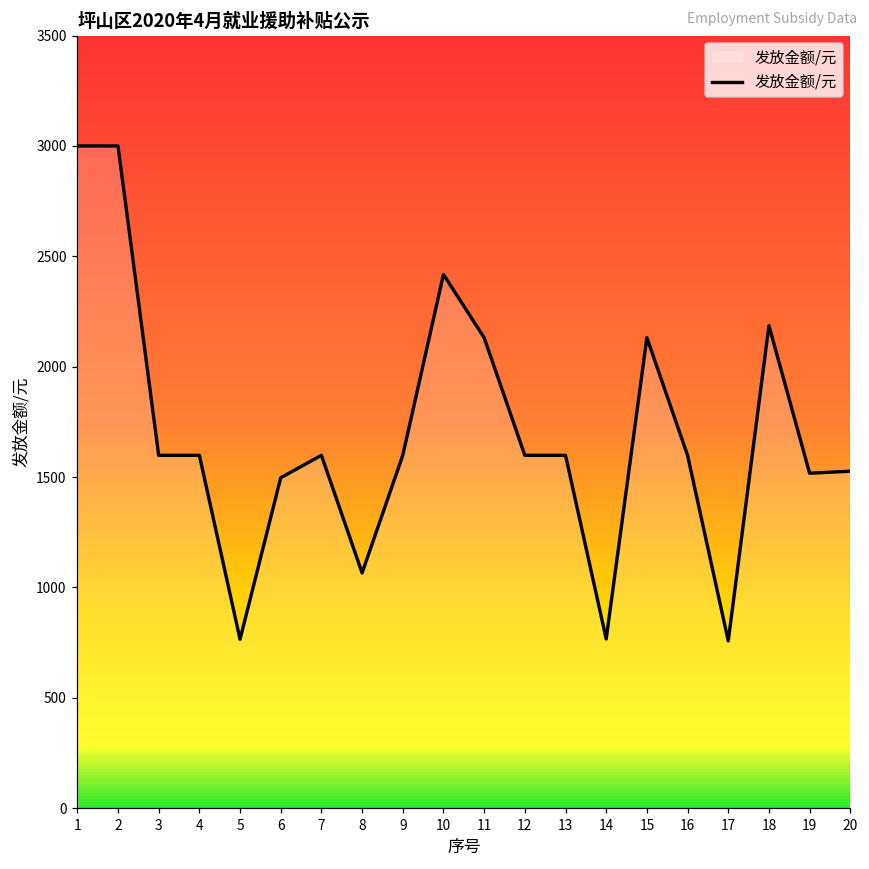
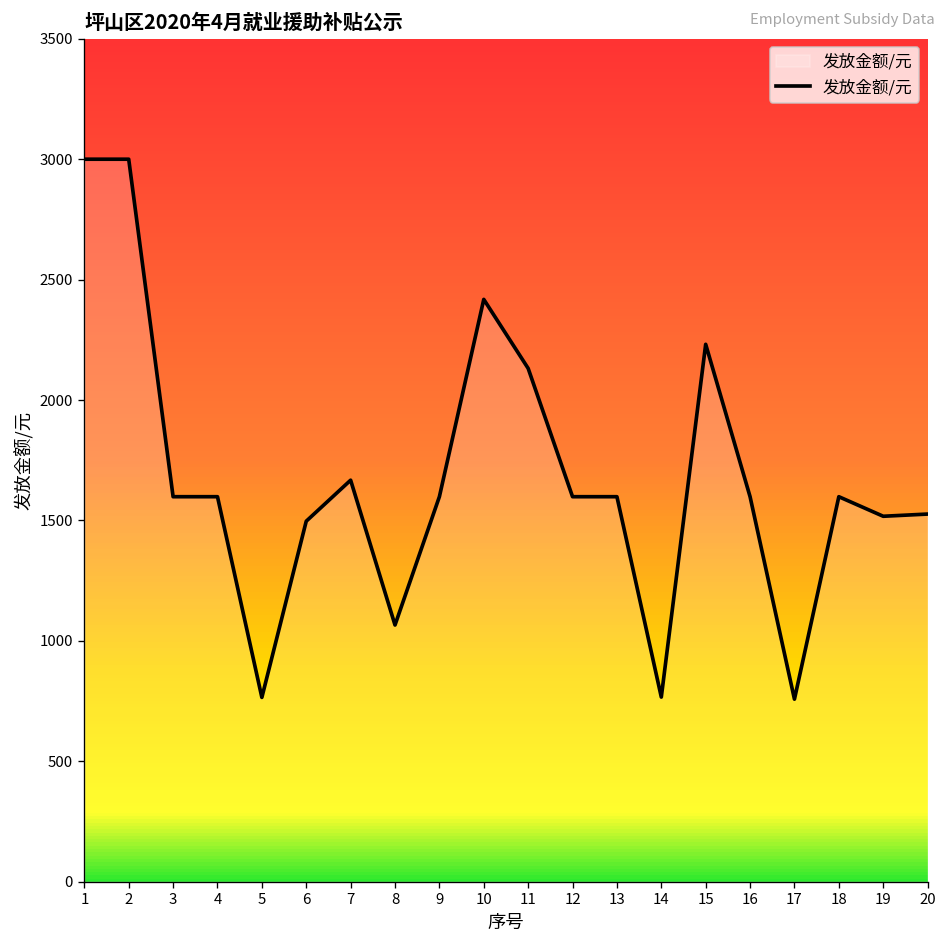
7: 1600 -> 1670
15: 2130 -> 2230
18: 2190 -> 1600
